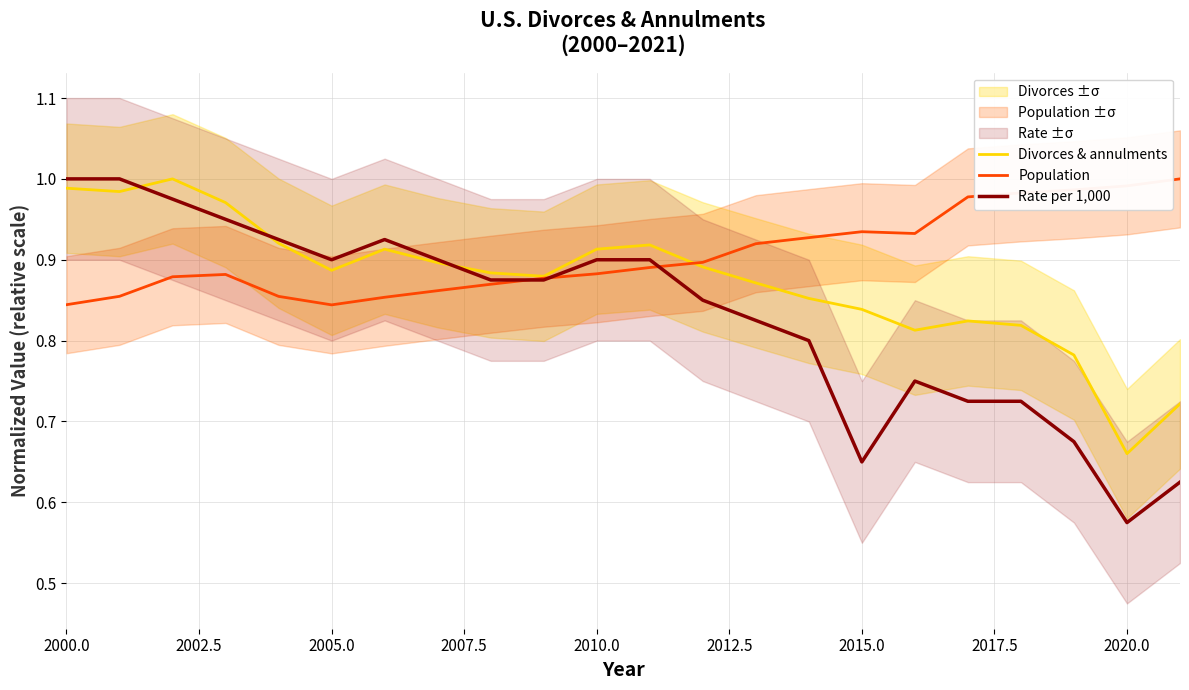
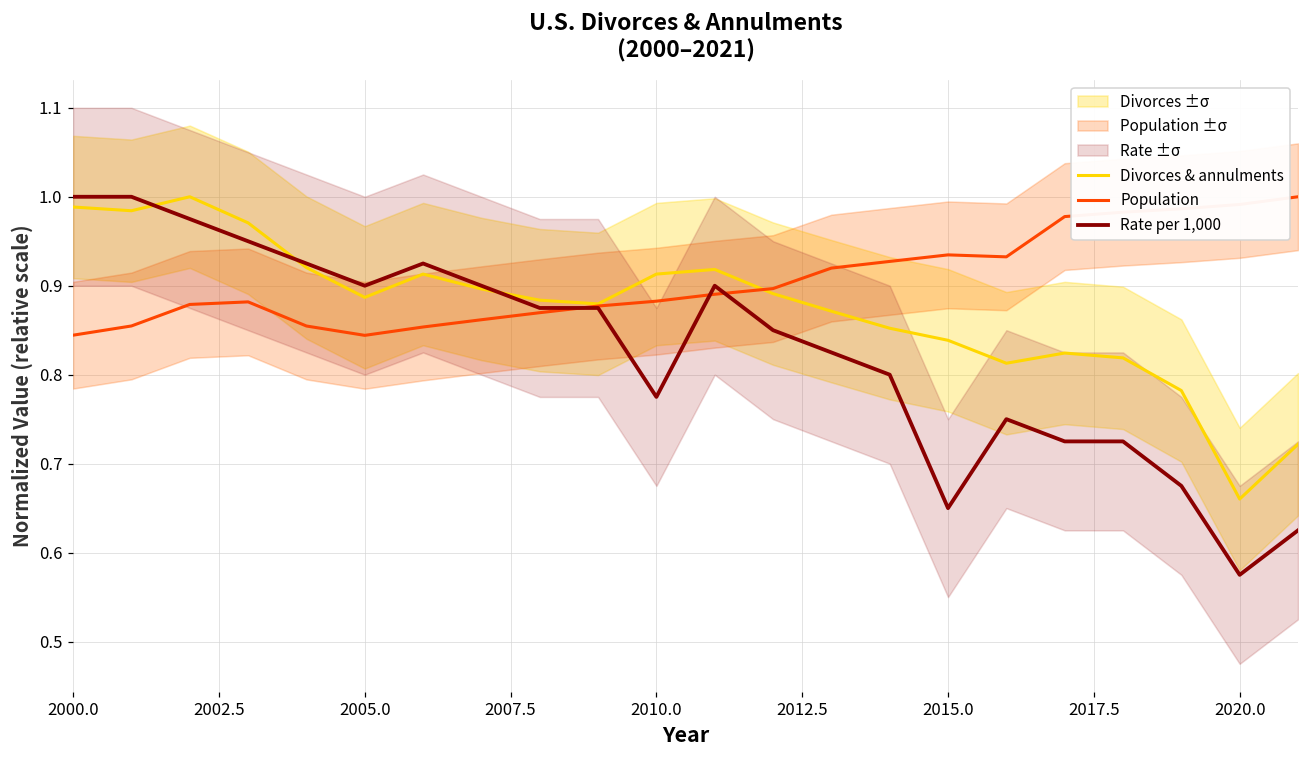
Rate per 1,000, 2010.0: 0.90 -> 0.78
